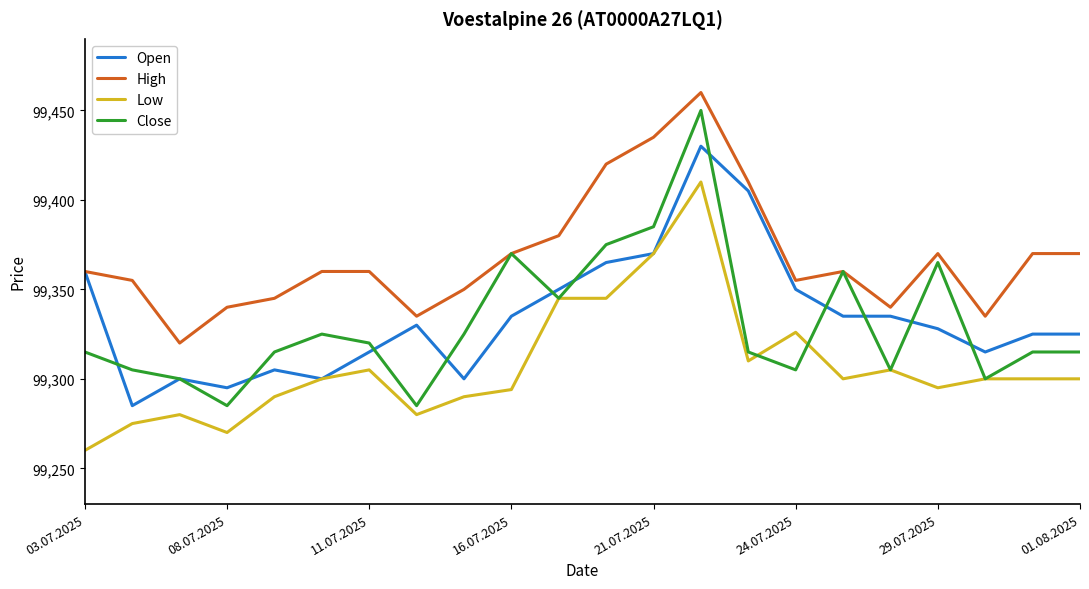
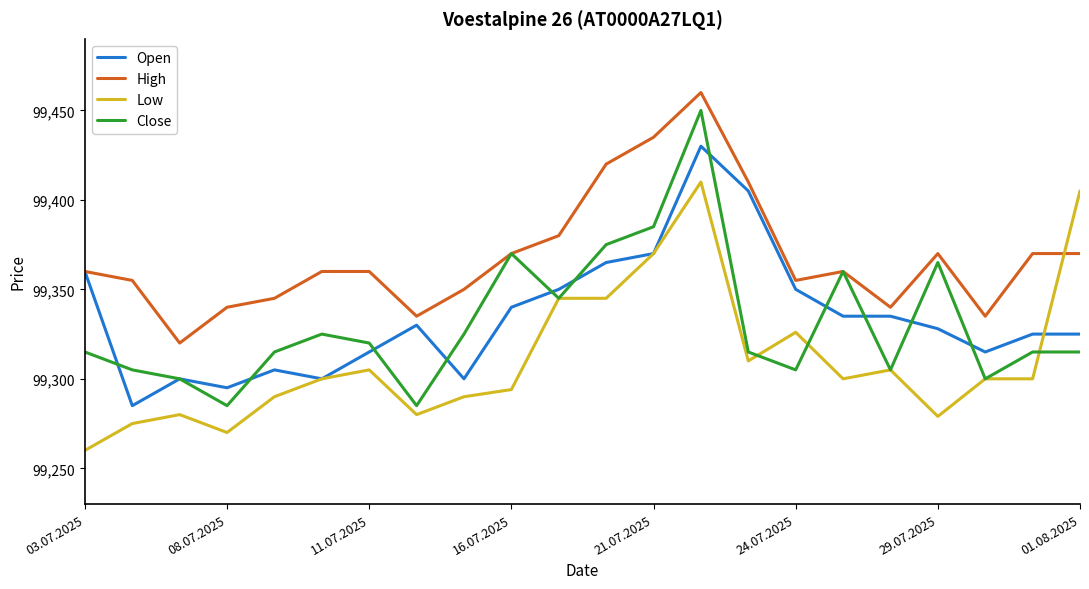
Open, 16.07.2025: 99,335 -> 99,340
Low, 29.07.2025: 99,295 -> 99,279
Low, 01.08.2025: 99,300 -> 99,405
